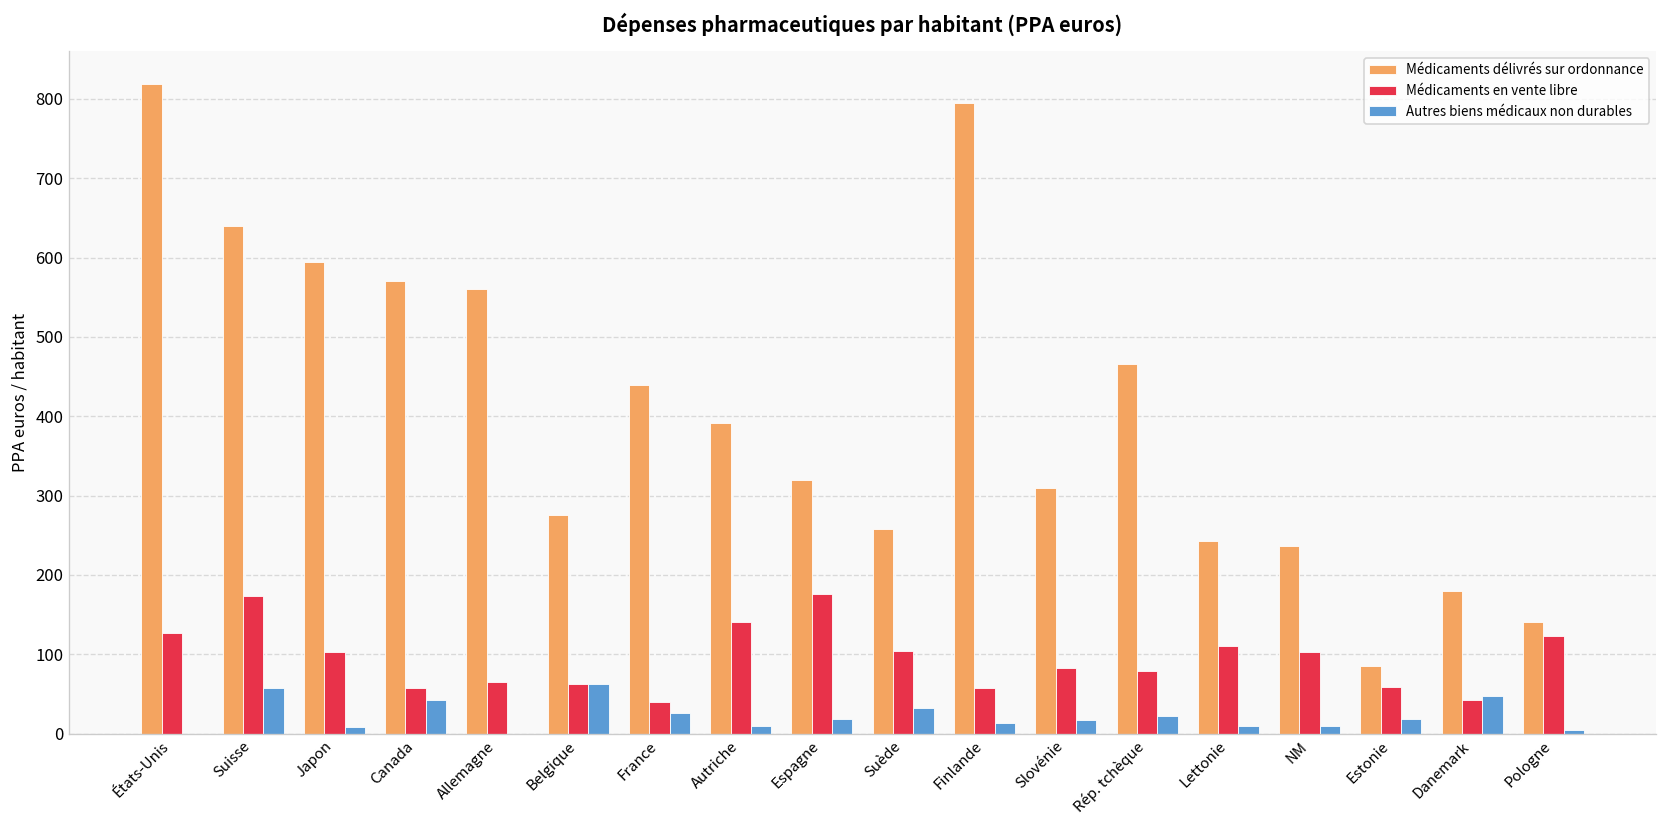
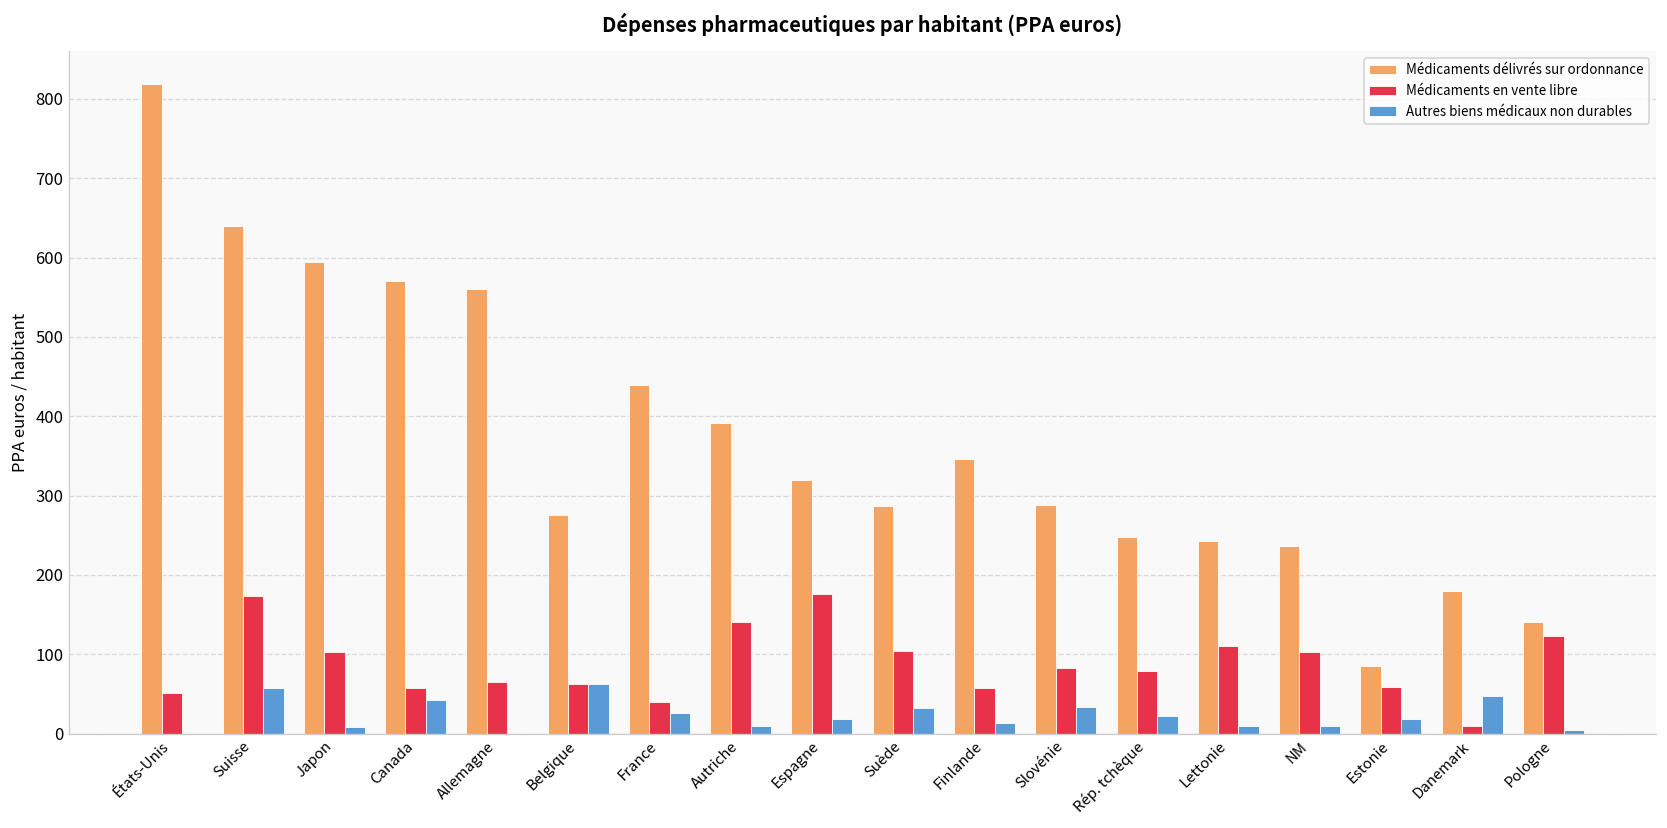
Médicaments en vente libre, États-Unis: 130 -> 50
Médicaments délivrés sur ordonnance, Suède: 260 -> 290
Médicaments délivrés sur ordonnance, Finlande: 800 -> 350
Médicaments délivrés sur ordonnance, Slovénie: 310 -> 290
Autres biens médicaux non durables, Slovénie: 20 -> 30
Médicaments délivrés sur ordonnance, Rép. tchèque: 470 -> 250
Médicaments en vente libre, Danemark: 40 -> 10
